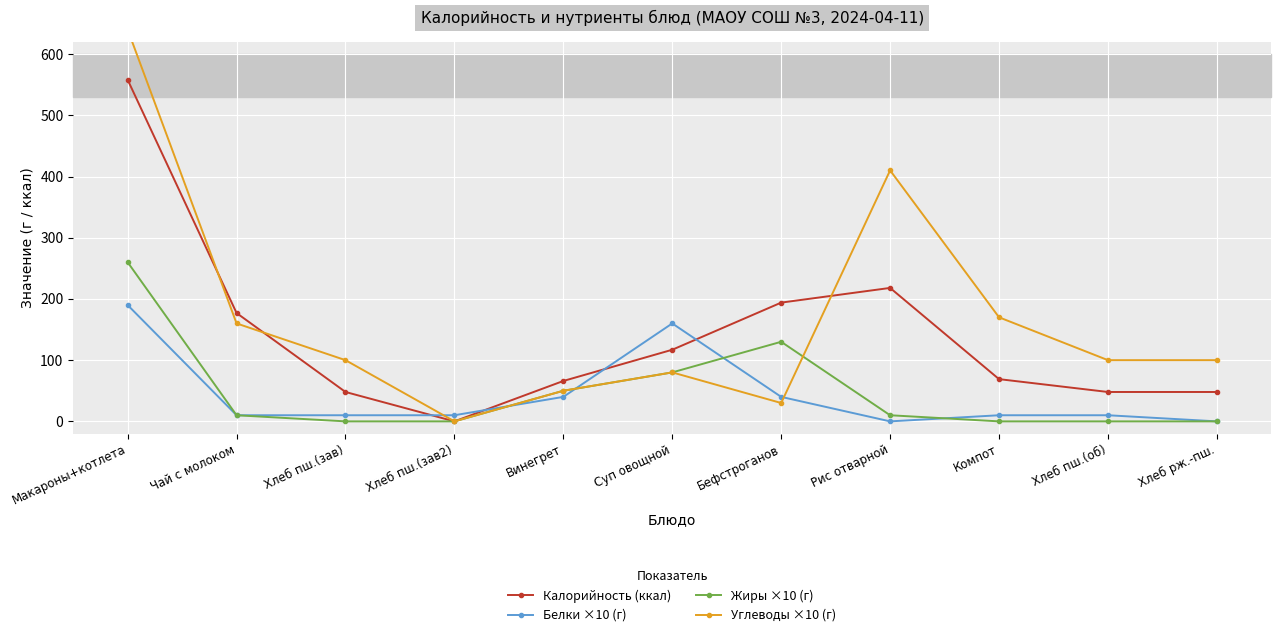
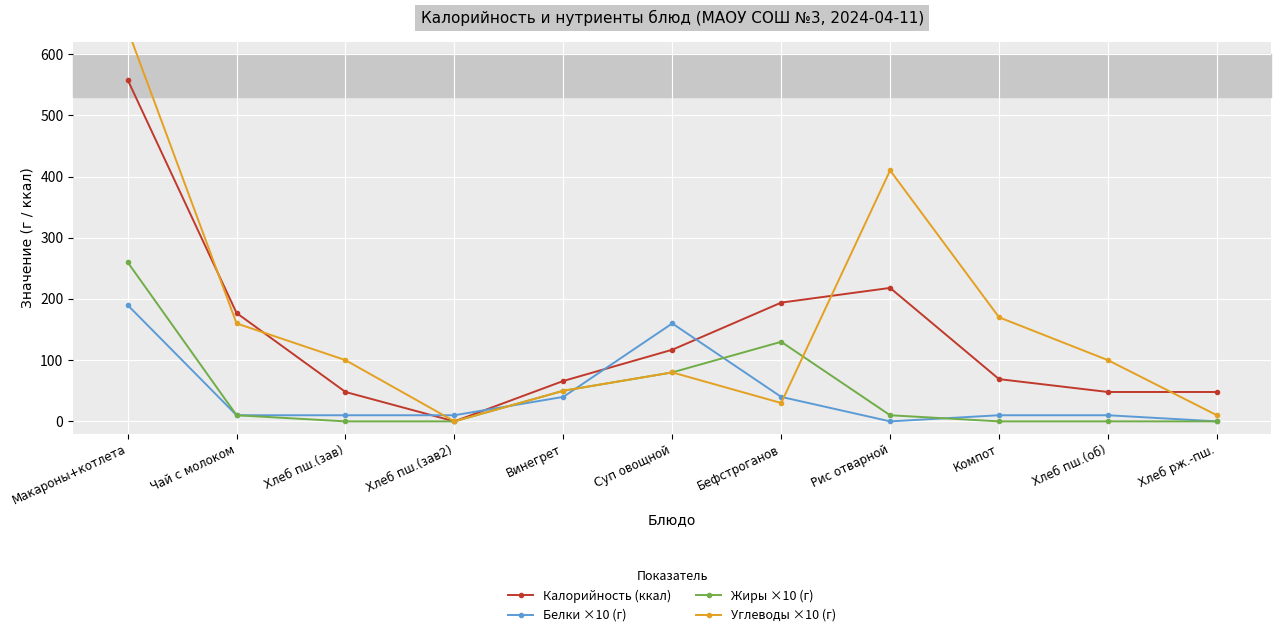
Углеводы ×10 (г), Хлеб рж.-пш.: 100 -> 10
